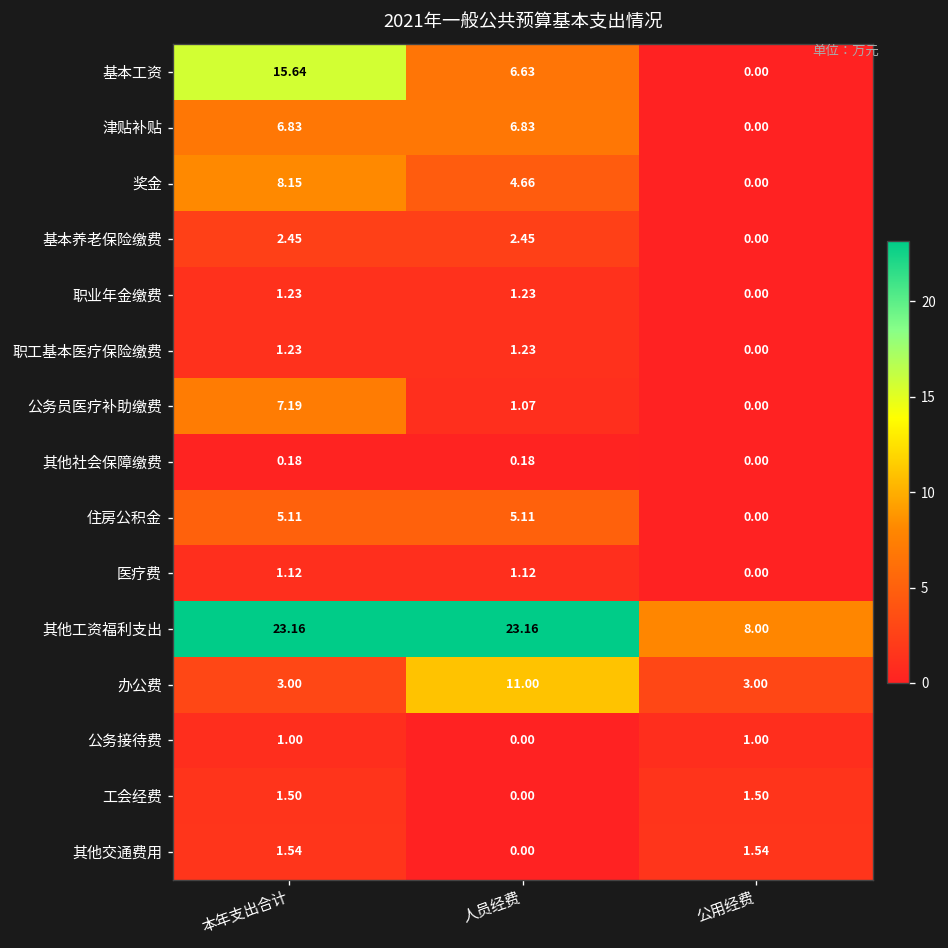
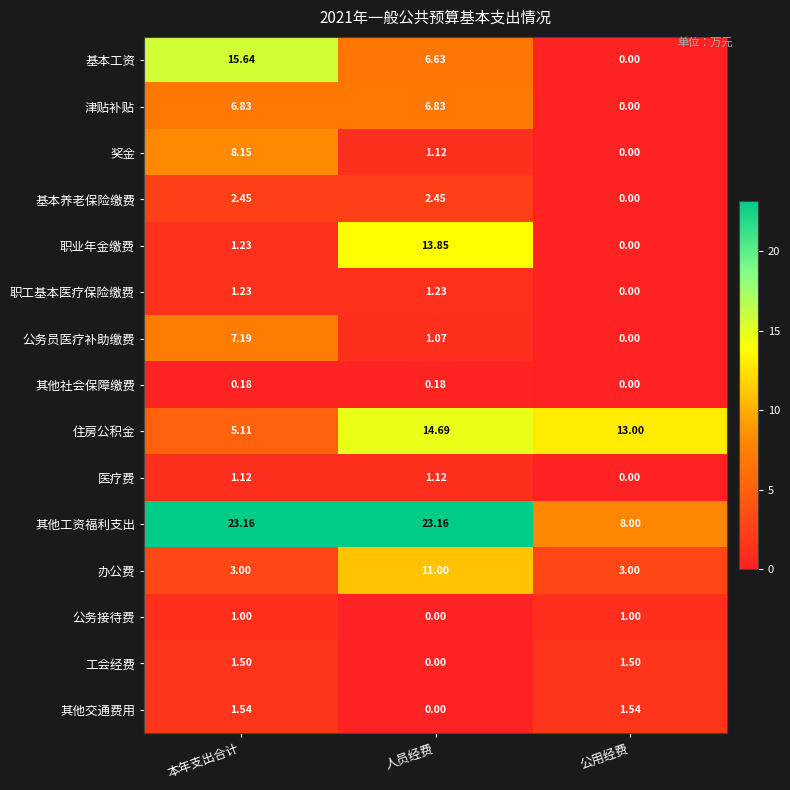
奖金, 人员经费: 4.66 -> 1.12
职业年金缴费, 人员经费: 1.23 -> 13.85
住房公积金, 人员经费: 5.11 -> 14.69
住房公积金, 公用经费: 0.00 -> 13.00
